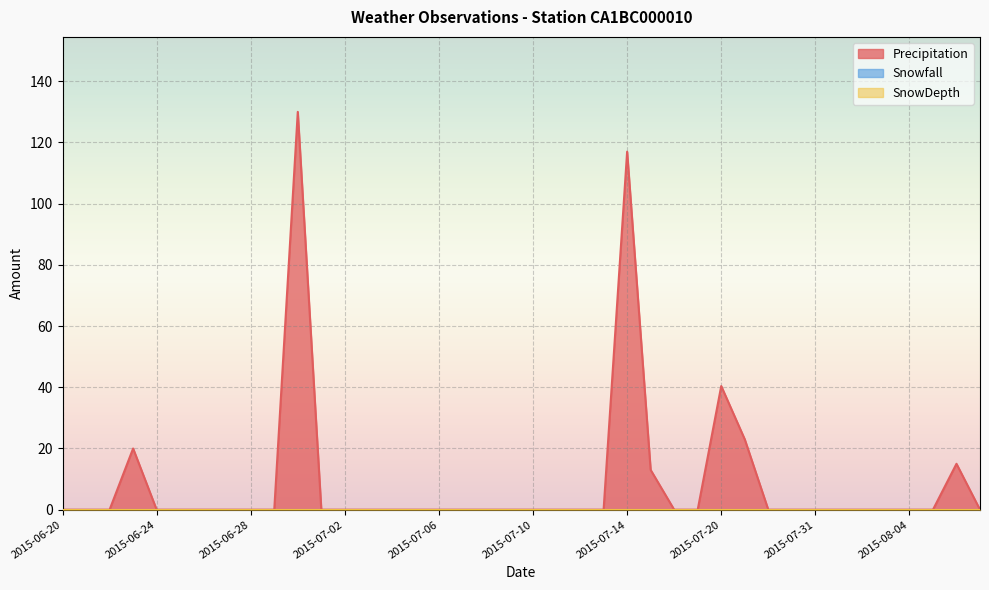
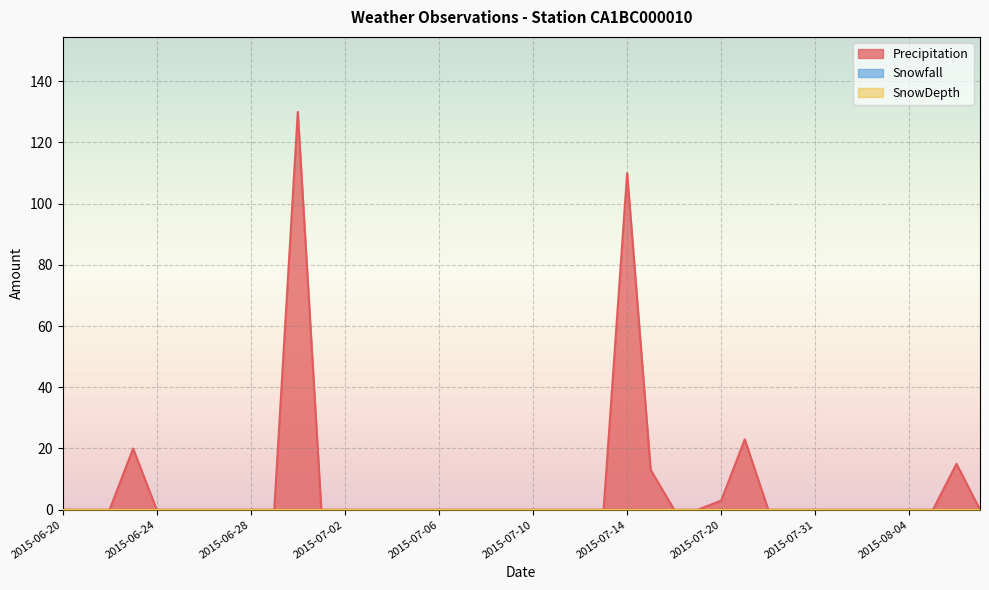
Precipitation, 2015-07-14: 117 -> 110
Precipitation, 2015-07-20: 40 -> 3
